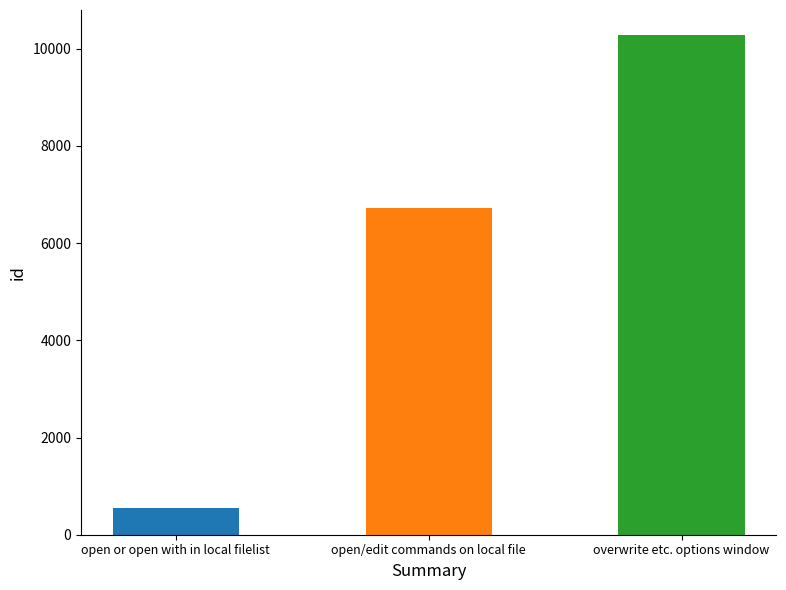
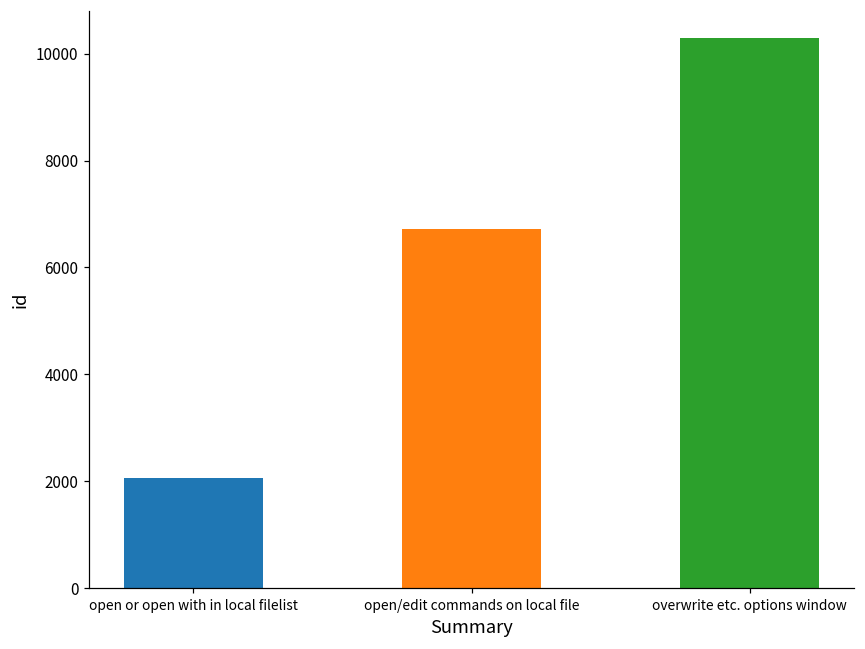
open or open with in local filelist: 500 -> 2100
